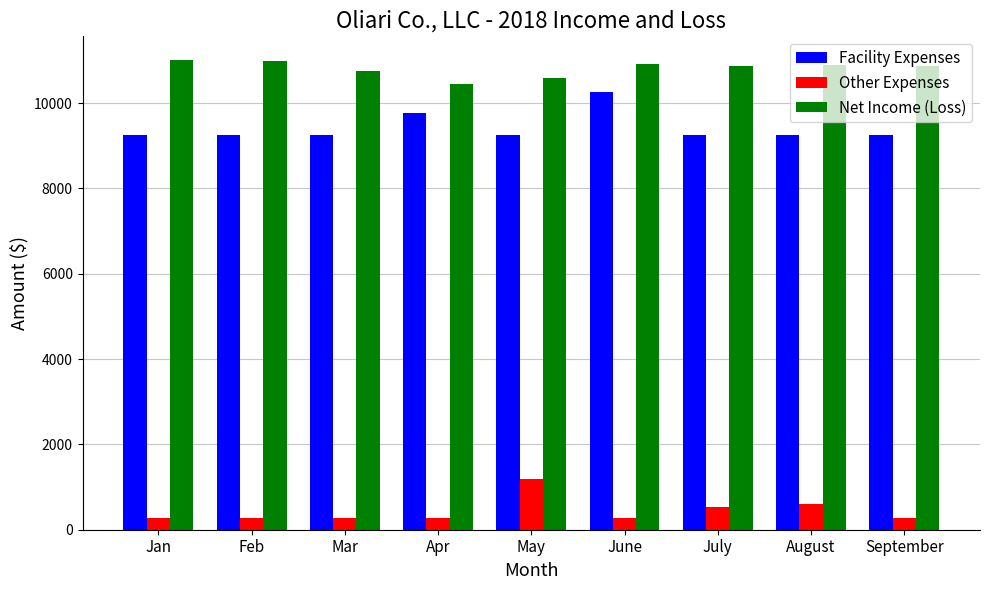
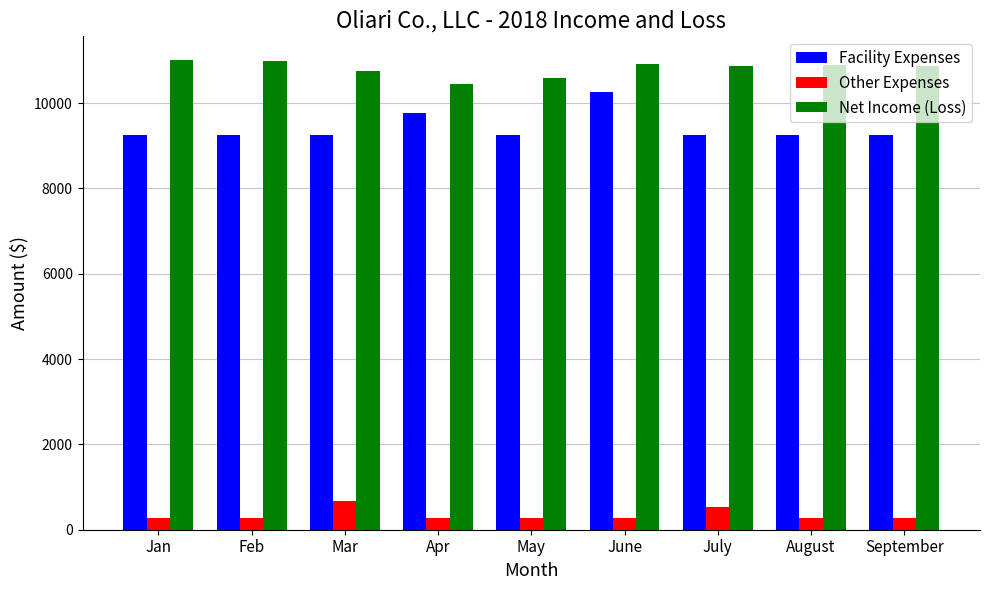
Other Expenses, Mar: 300 -> 700
Other Expenses, May: 1200 -> 300
Other Expenses, August: 600 -> 300
